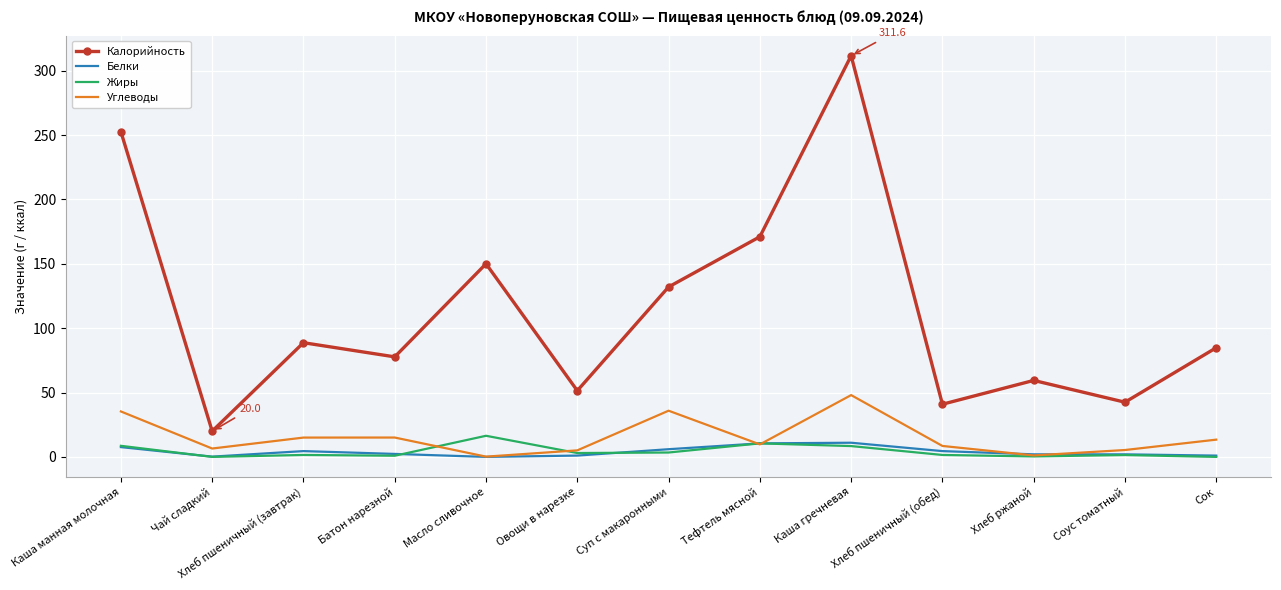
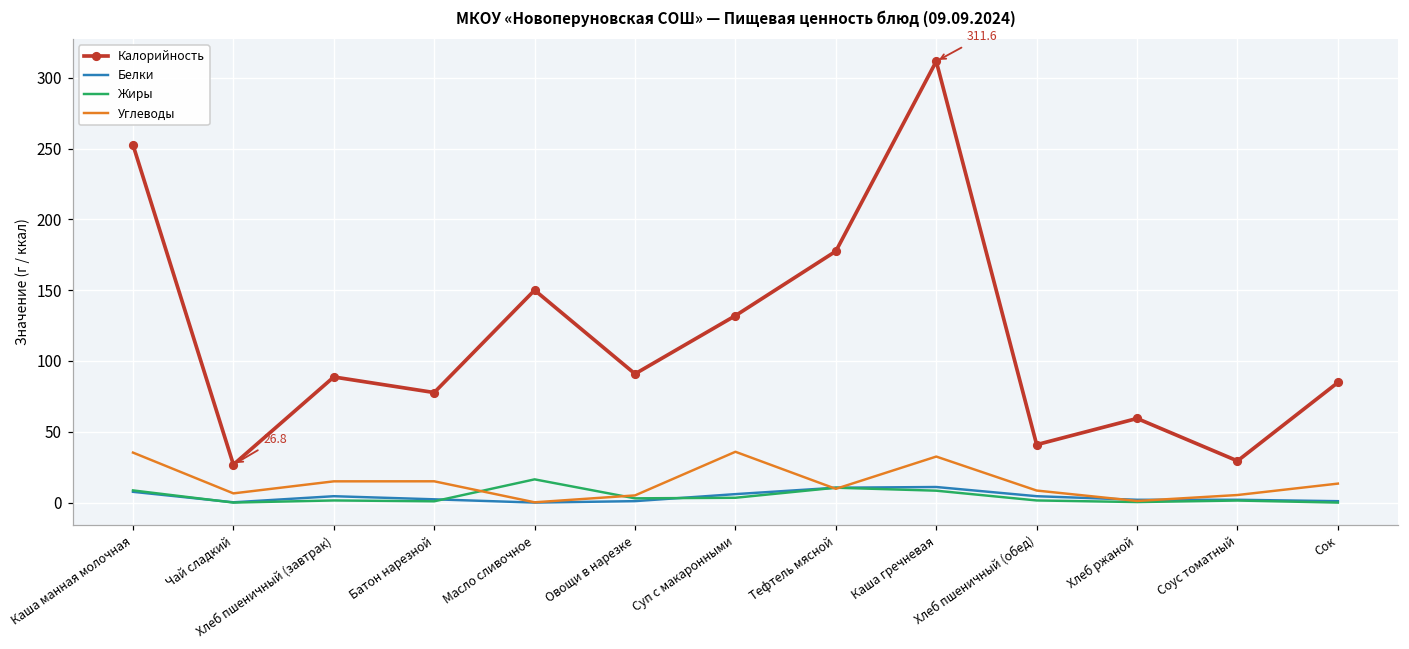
Калорийность, Чай сладкий: 20.0 -> 26.8
Калорийность, Овощи в нарезке: 51 -> 91
Калорийность, Тефтель мясной: 171 -> 178
Углеводы, Каша гречневая: 48 -> 33
Калорийность, Соус томатный: 42 -> 29
